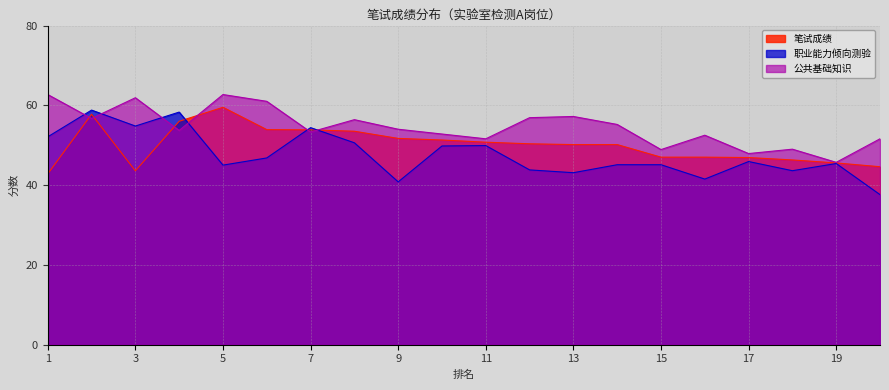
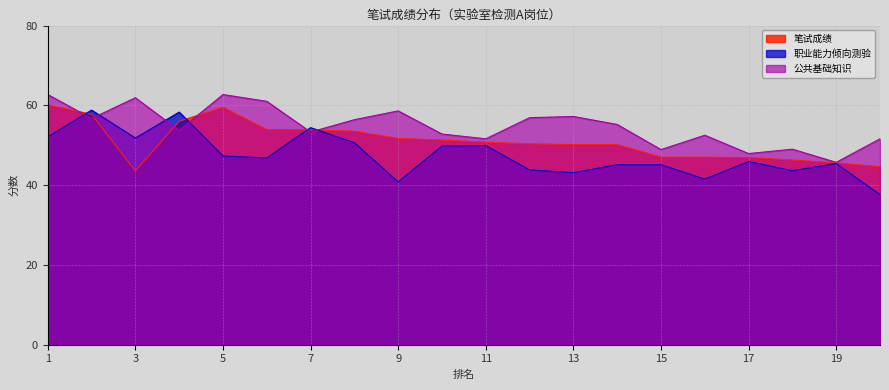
笔试成绩, 1: 43 -> 60
职业能力倾向测验, 3: 55 -> 52
职业能力倾向测验, 5: 45 -> 47
公共基础知识, 9: 54 -> 59
